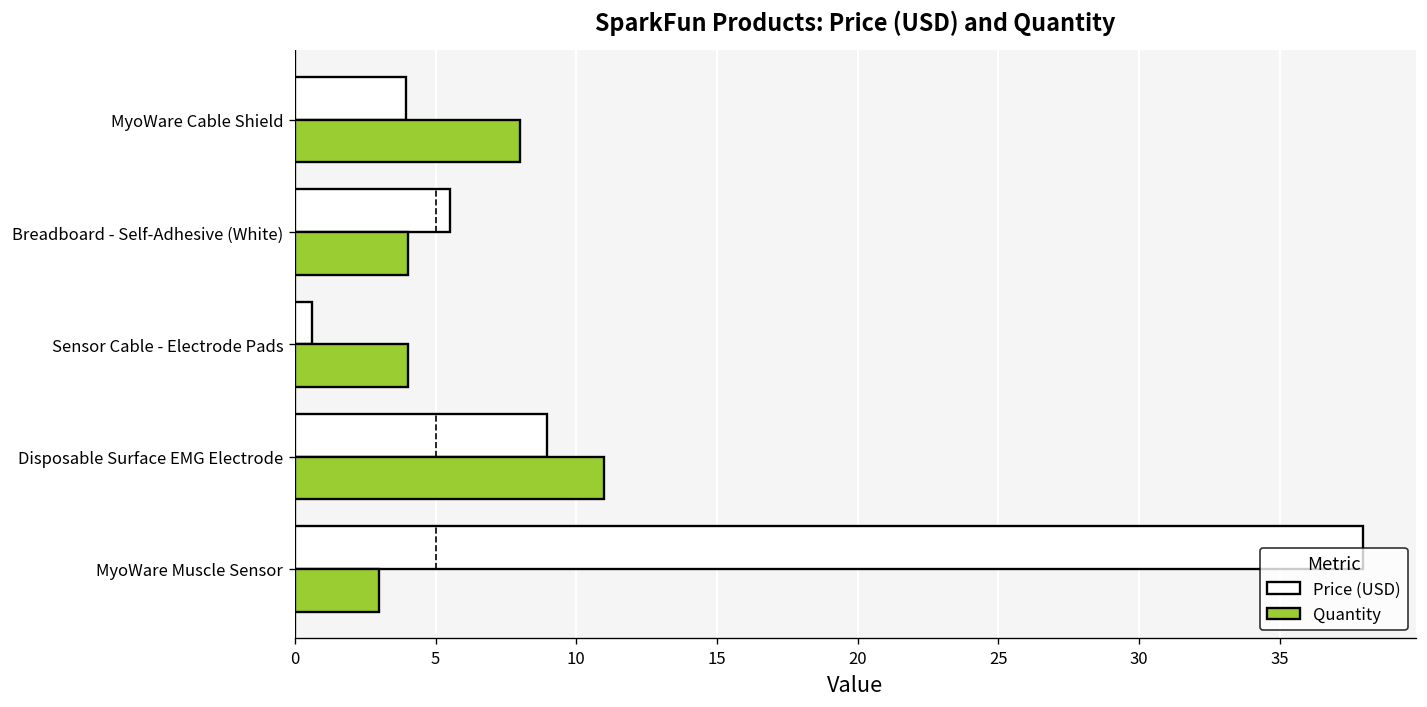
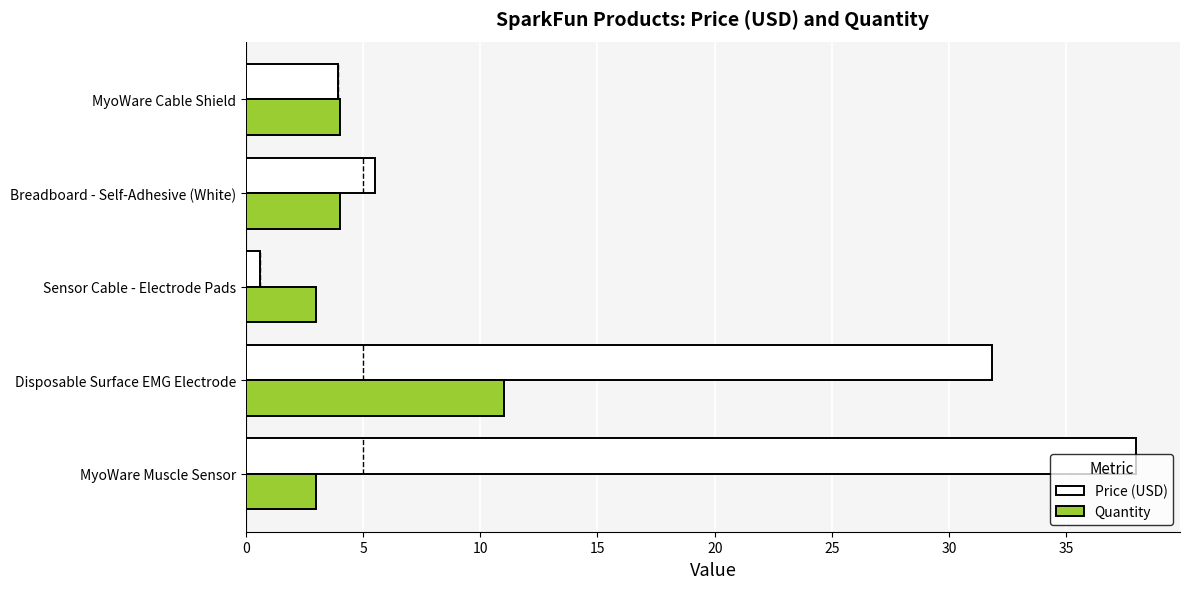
Quantity, MyoWare Cable Shield: 8 -> 4
Quantity, Sensor Cable - Electrode Pads: 4 -> 3
Price (USD), Disposable Surface EMG Electrode: 9.0 -> 31.8
